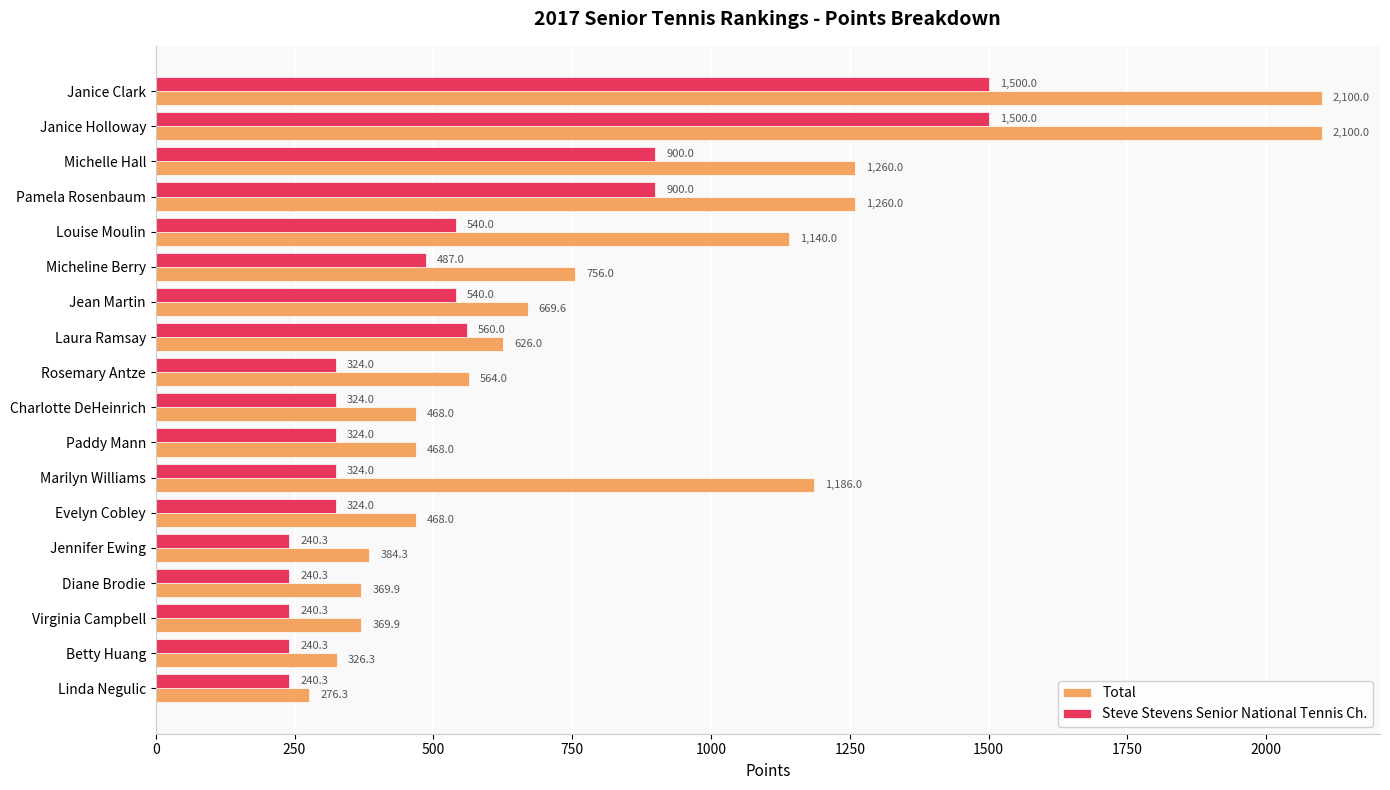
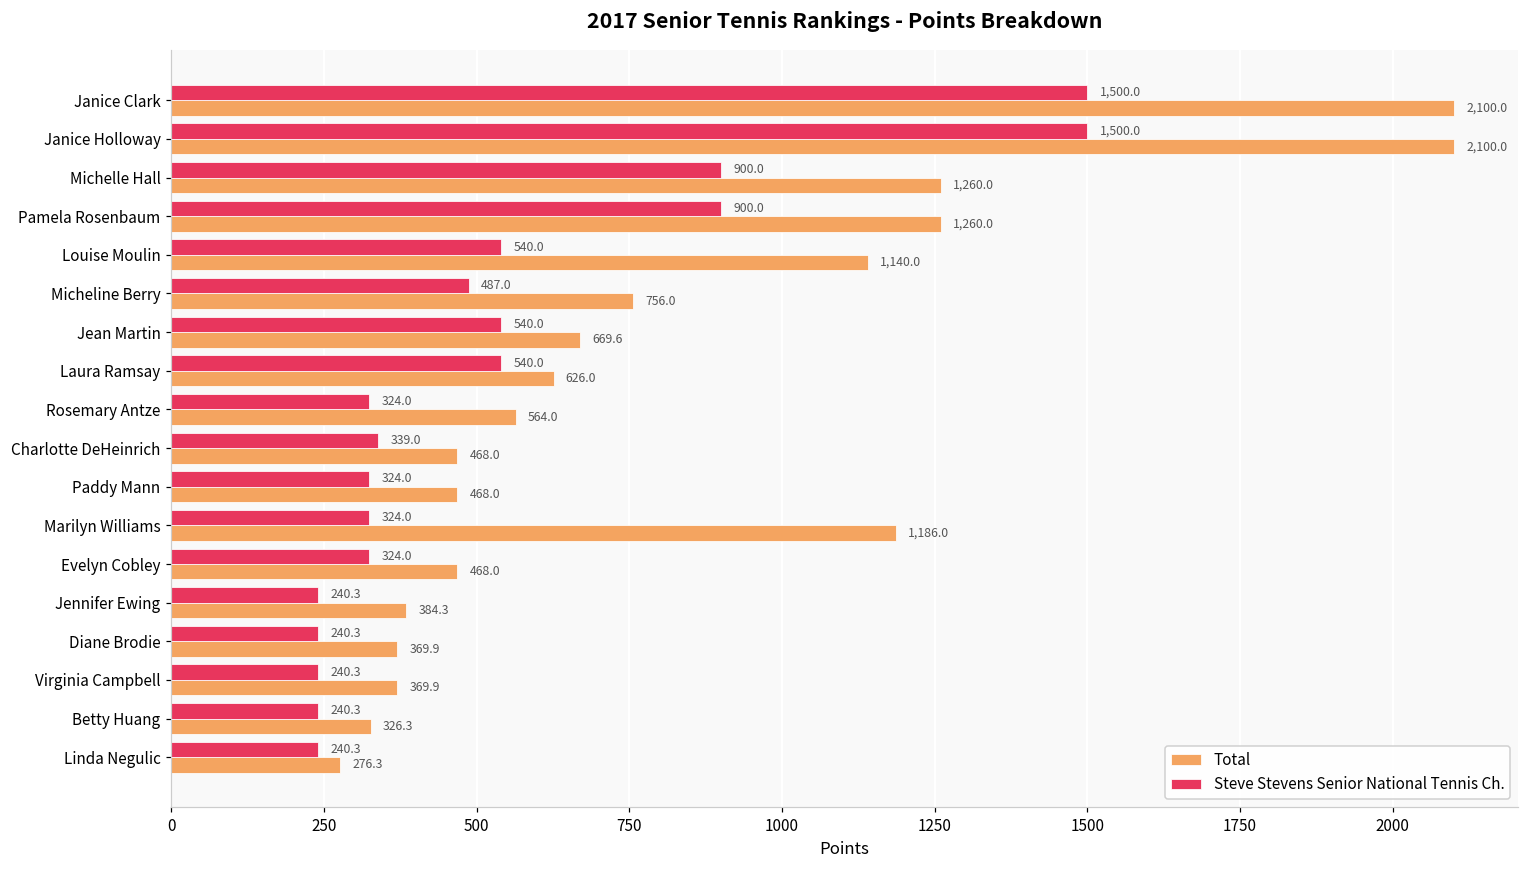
Steve Stevens Senior National Tennis Ch., Laura Ramsay: 560.0 -> 540.0
Steve Stevens Senior National Tennis Ch., Charlotte DeHeinrich: 324.0 -> 339.0
